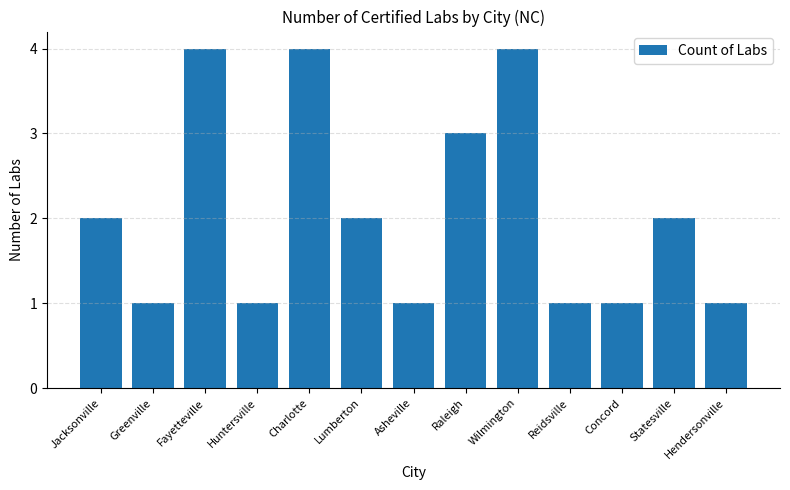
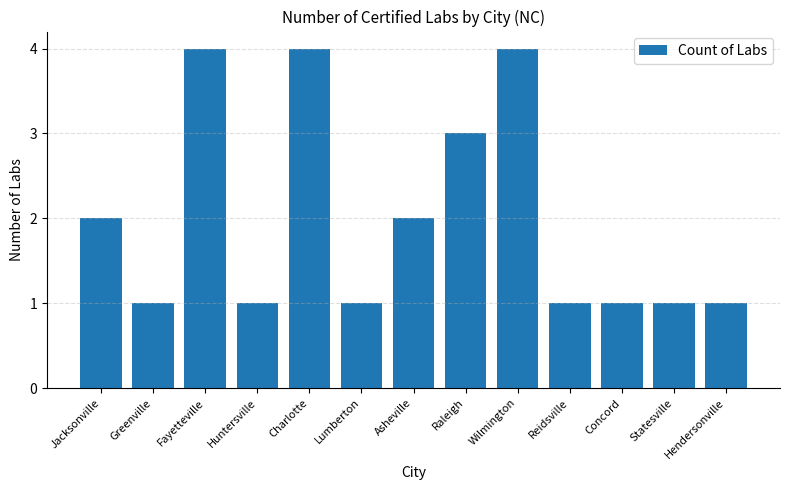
Lumberton: 2 -> 1
Asheville: 1 -> 2
Statesville: 2 -> 1
